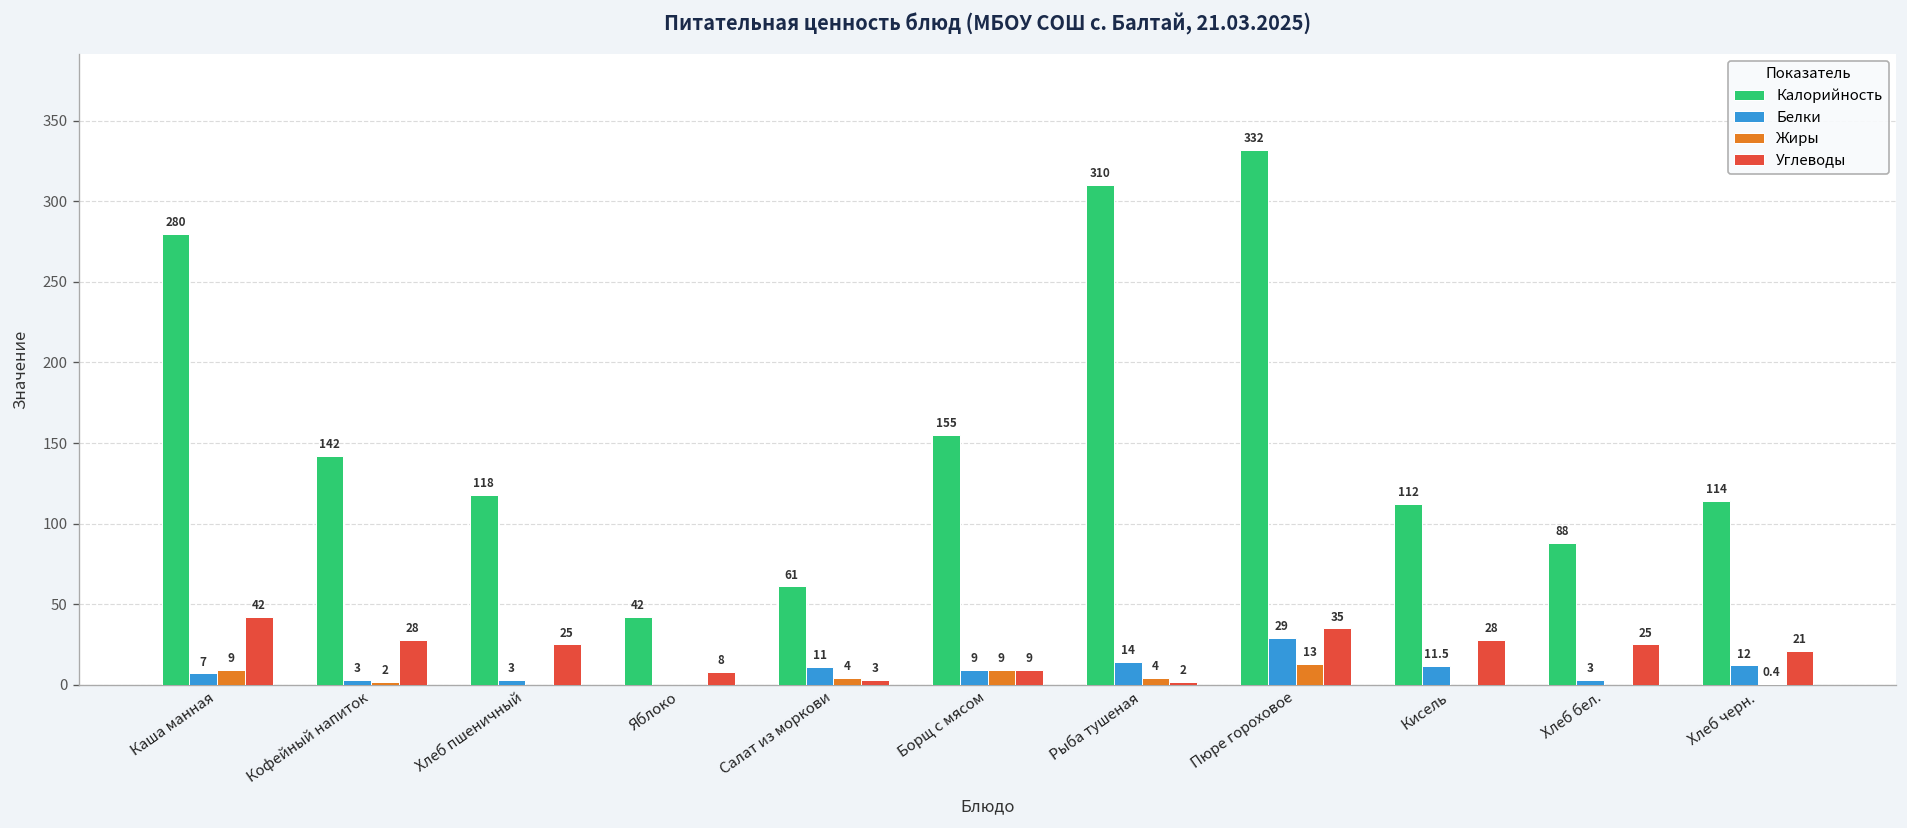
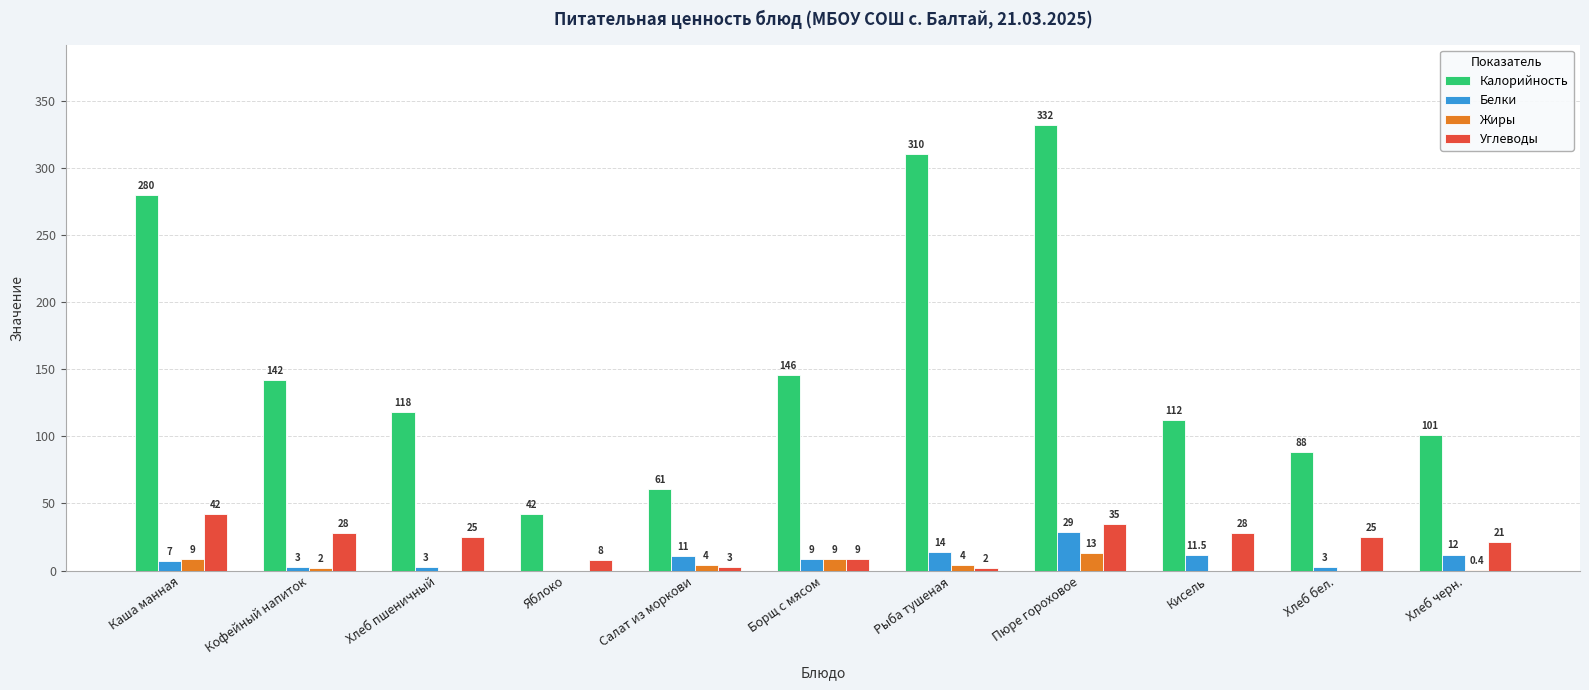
Калорийность, Борщ с мясом: 155 -> 146
Калорийность, Хлеб черн.: 114 -> 101
